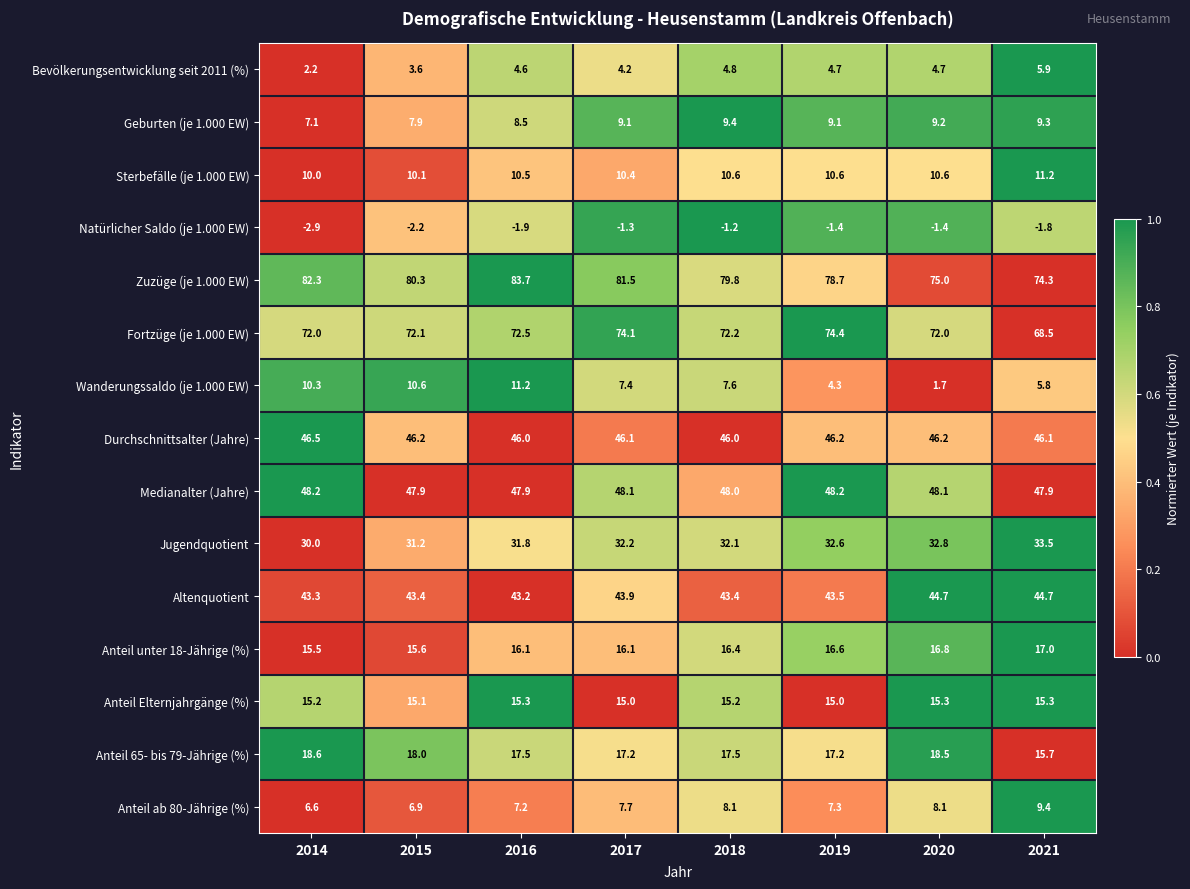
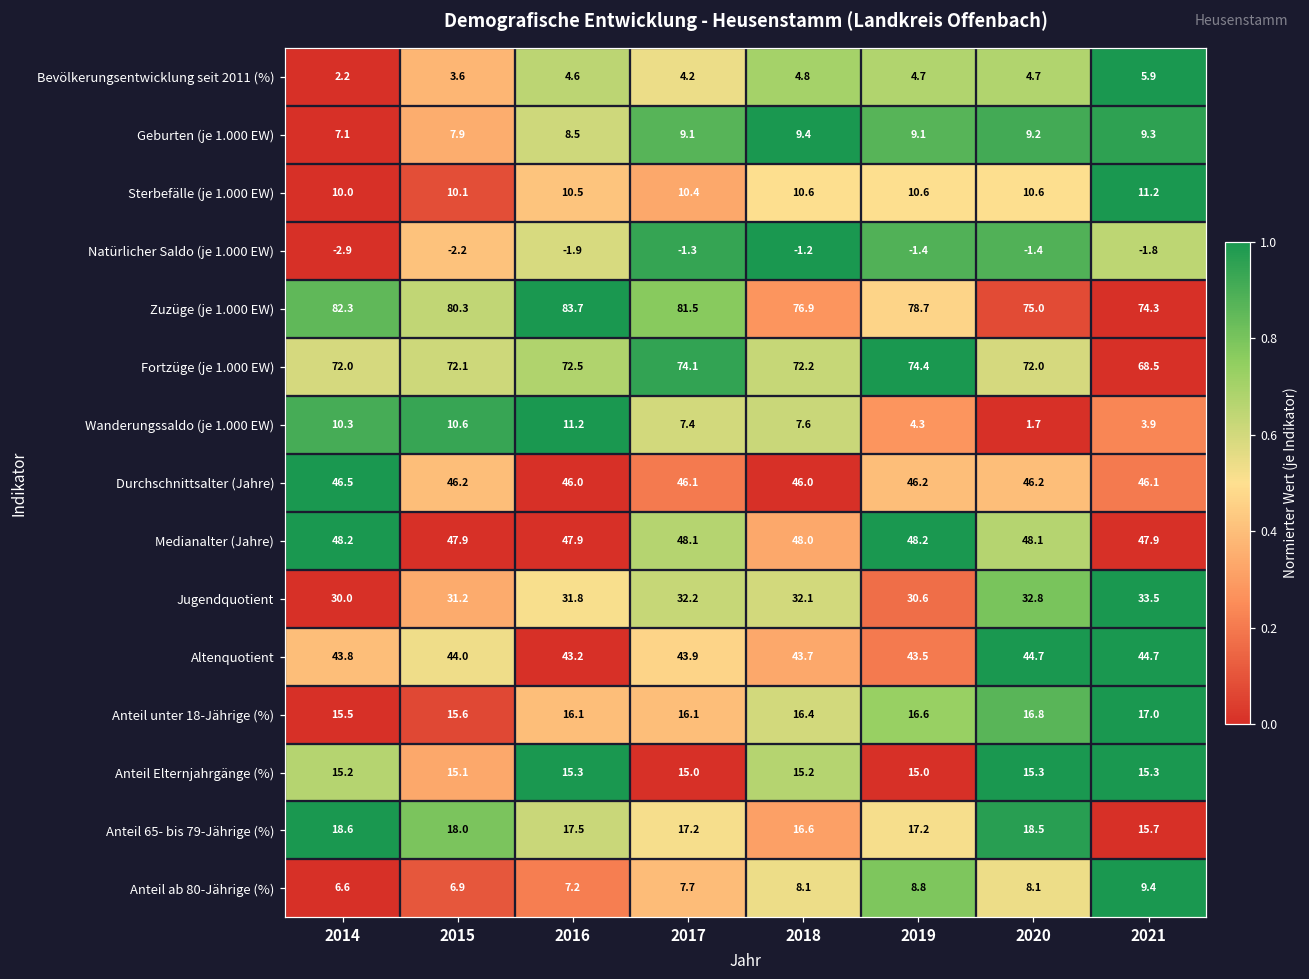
Zuzüge (je 1.000 EW), 2018: 79.8 -> 76.9
Wanderungssaldo (je 1.000 EW), 2021: 5.8 -> 3.9
Jugendquotient, 2019: 32.6 -> 30.6
Altenquotient, 2014: 43.3 -> 43.8
Altenquotient, 2015: 43.4 -> 44.0
Altenquotient, 2018: 43.4 -> 43.7
Anteil 65- bis 79-Jährige (%), 2018: 17.5 -> 16.6
Anteil ab 80-Jährige (%), 2019: 7.3 -> 8.8
